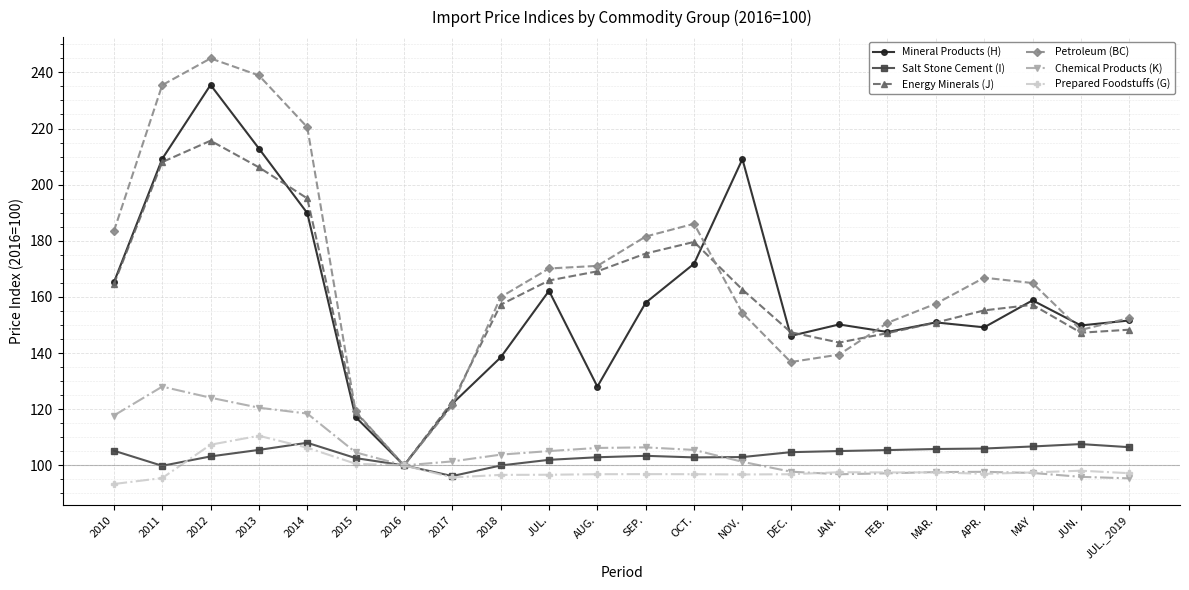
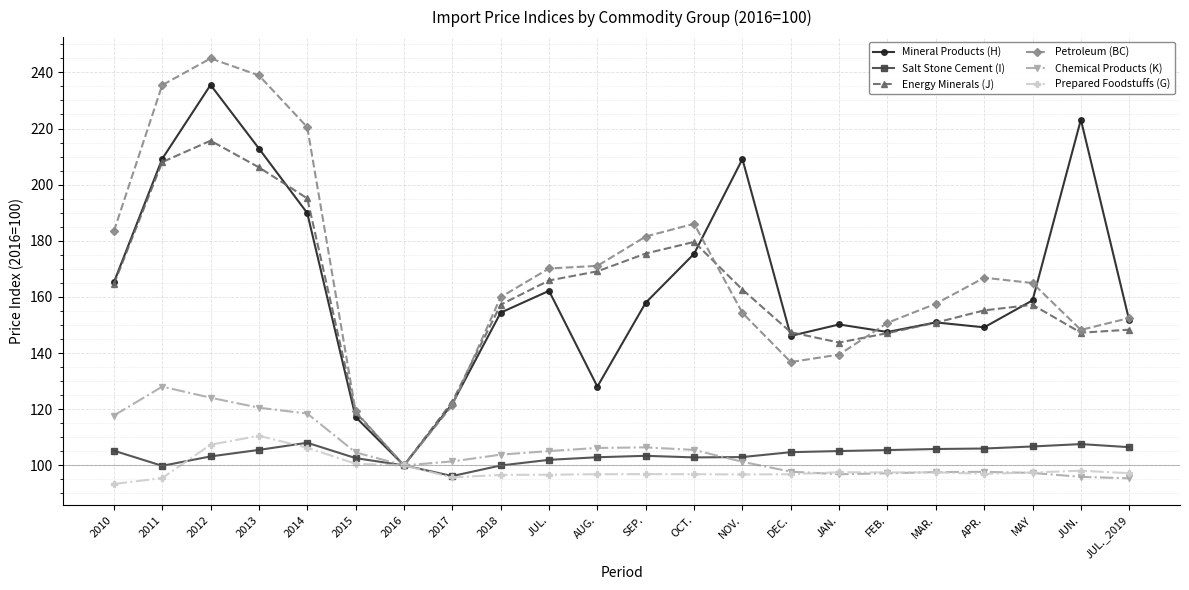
Mineral Products (H), 2018: 138 -> 154
Mineral Products (H), OCT.: 172 -> 175
Mineral Products (H), JUN.: 150 -> 223
